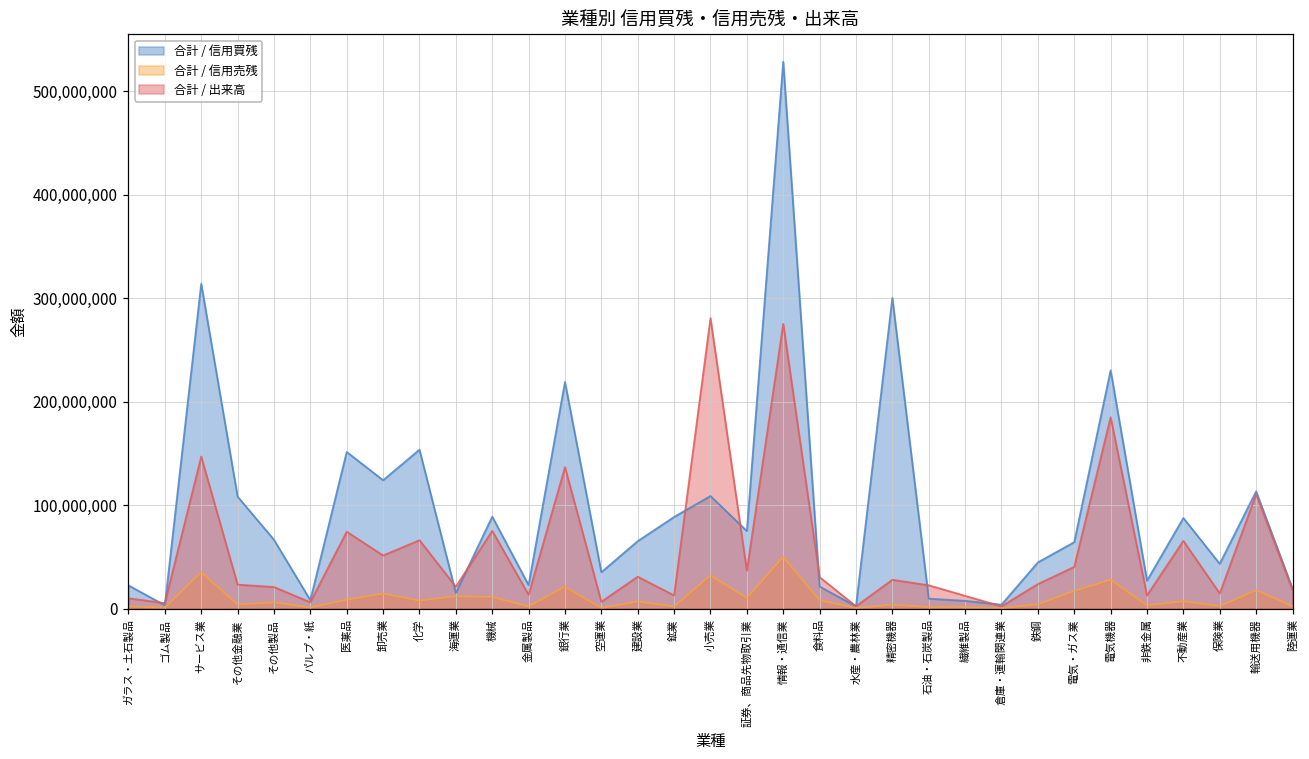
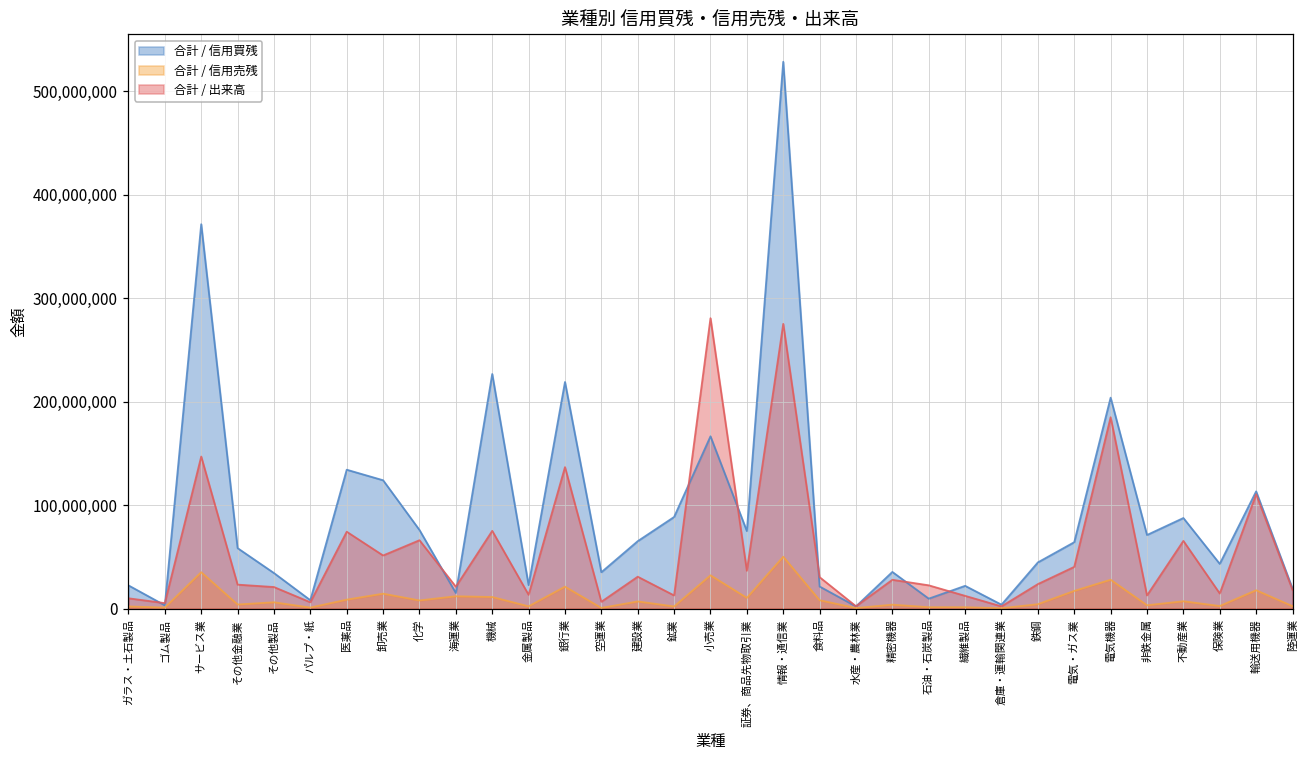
合計 / 信用買残, サービス業: 310,000,000 -> 370,000,000
合計 / 信用買残, その他金融業: 110,000,000 -> 60,000,000
合計 / 信用買残, その他製品: 70,000,000 -> 30,000,000
合計 / 信用買残, 医薬品: 150,000,000 -> 130,000,000
合計 / 信用買残, 化学: 150,000,000 -> 80,000,000
合計 / 信用買残, 機械: 90,000,000 -> 230,000,000
合計 / 信用買残, 小売業: 110,000,000 -> 170,000,000
合計 / 信用買残, 精密機器: 300,000,000 -> 40,000,000
合計 / 信用買残, 繊維製品: 10,000,000 -> 20,000,000
合計 / 信用買残, 電気機器: 230,000,000 -> 200,000,000
合計 / 信用買残, 非鉄金属: 30,000,000 -> 70,000,000
